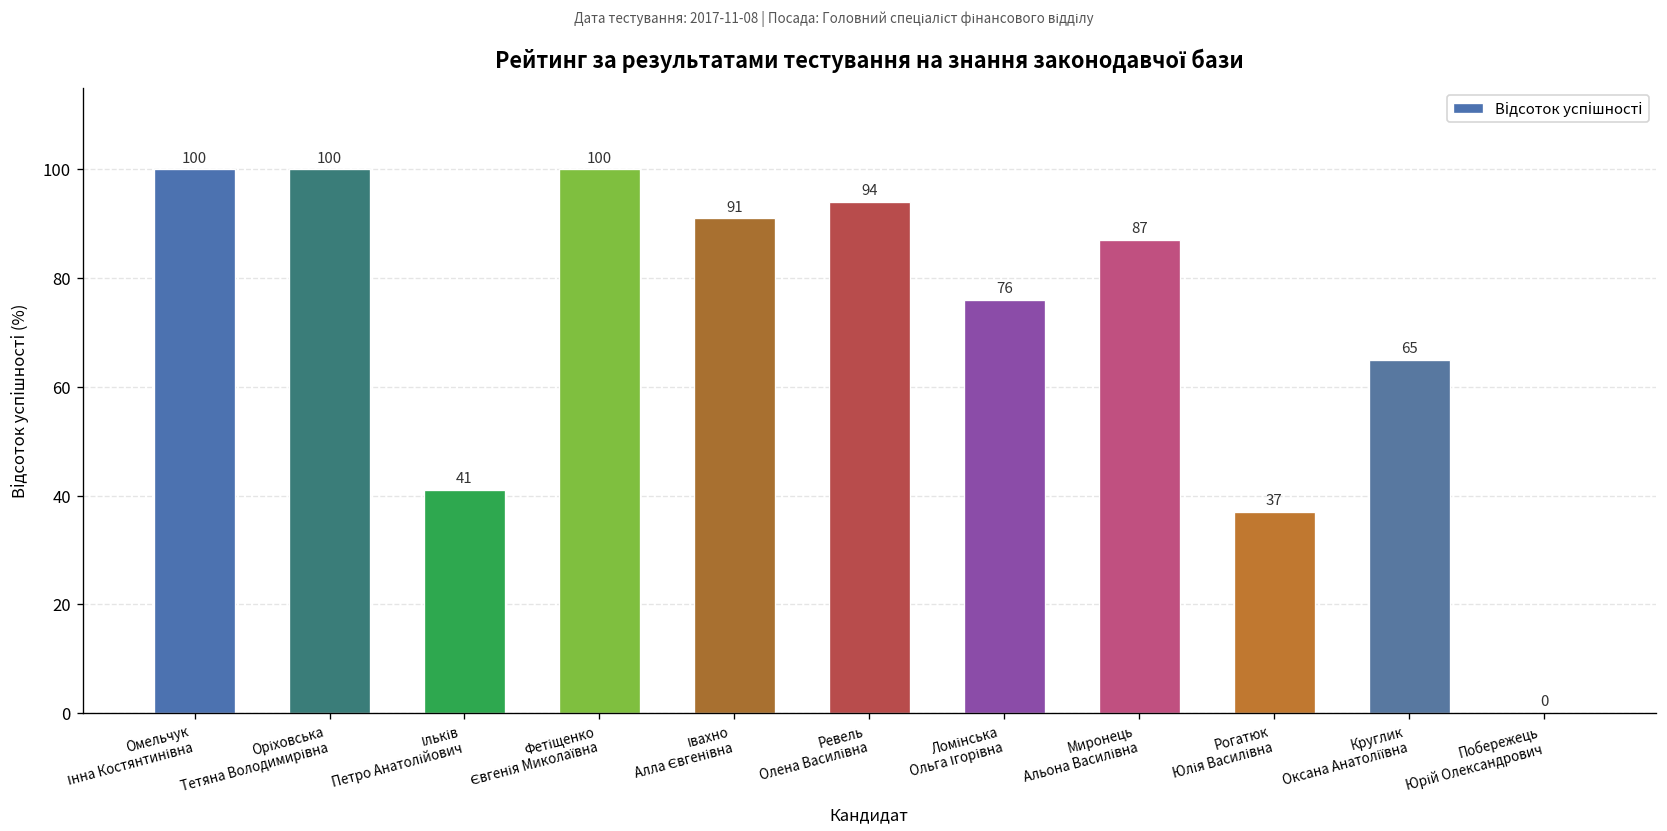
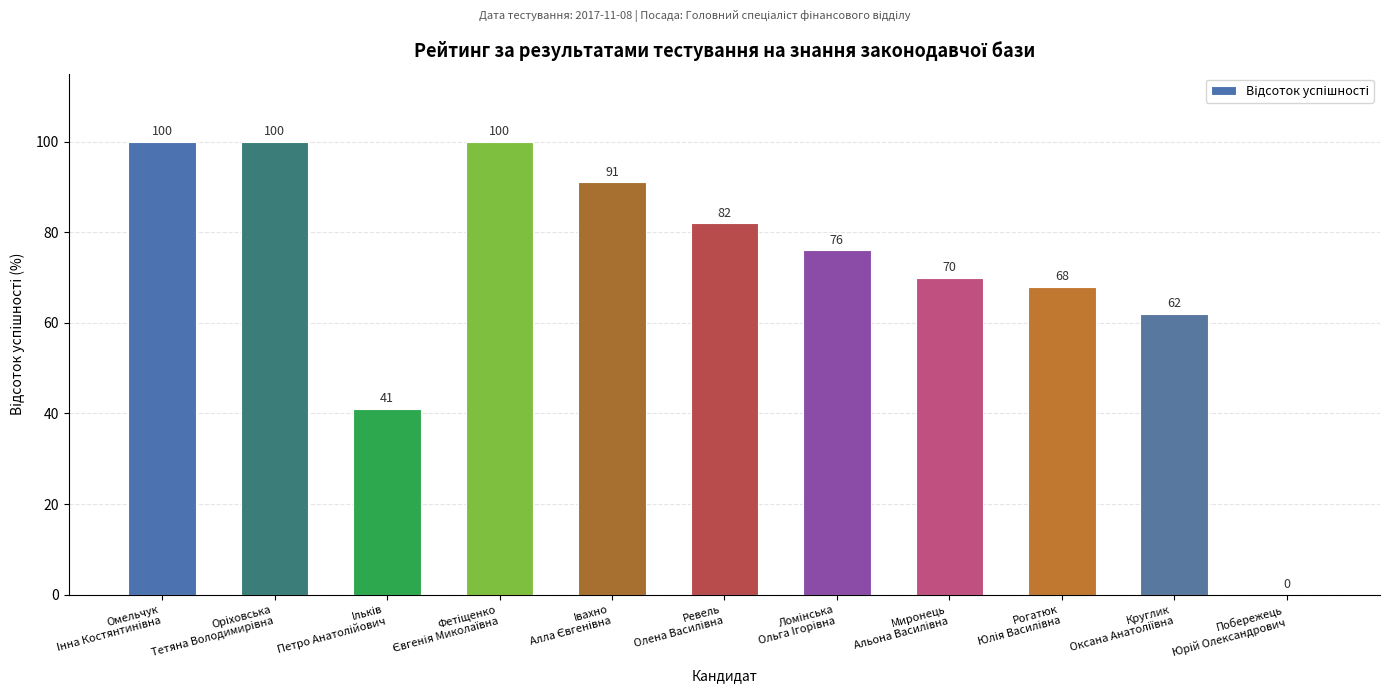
Ревель Олена Василівна: 94 -> 82
Миронець Альона Василівна: 87 -> 70
Рогатюк Юлія Василівна: 37 -> 68
Круглик Оксана Анатоліївна: 65 -> 62
